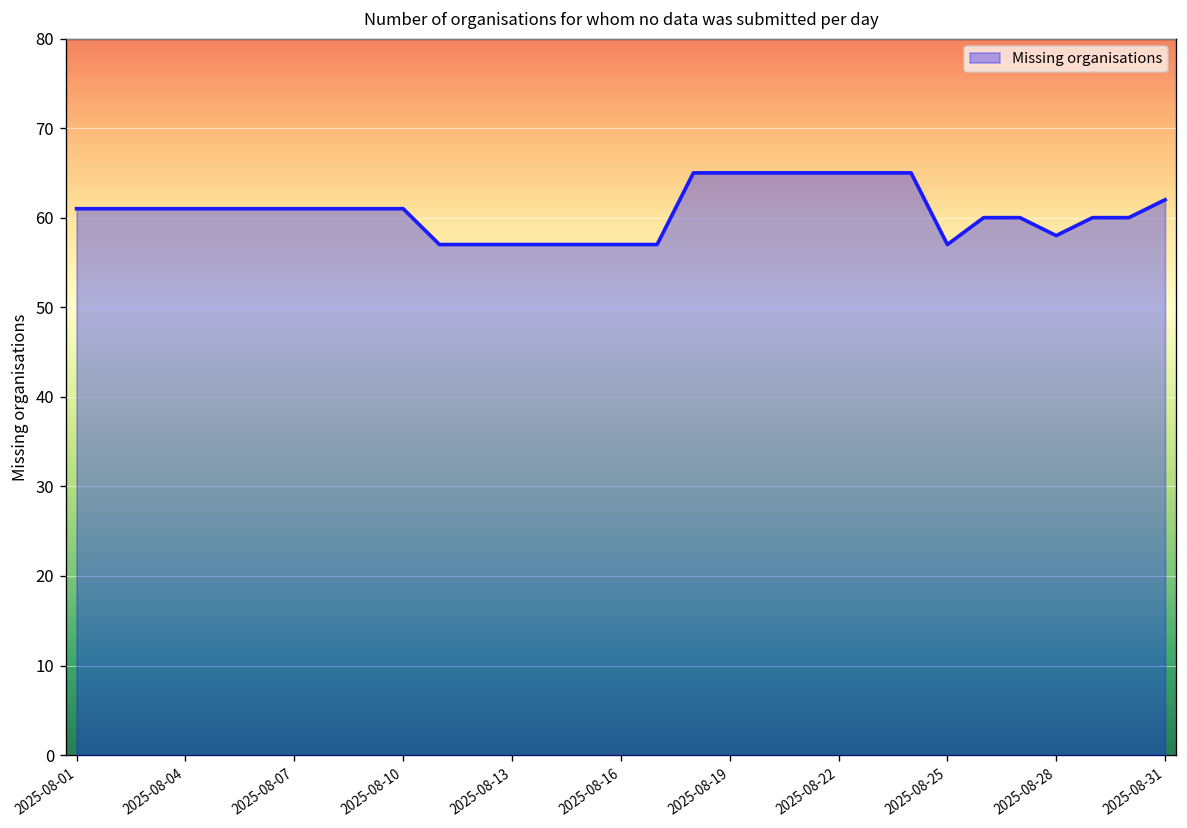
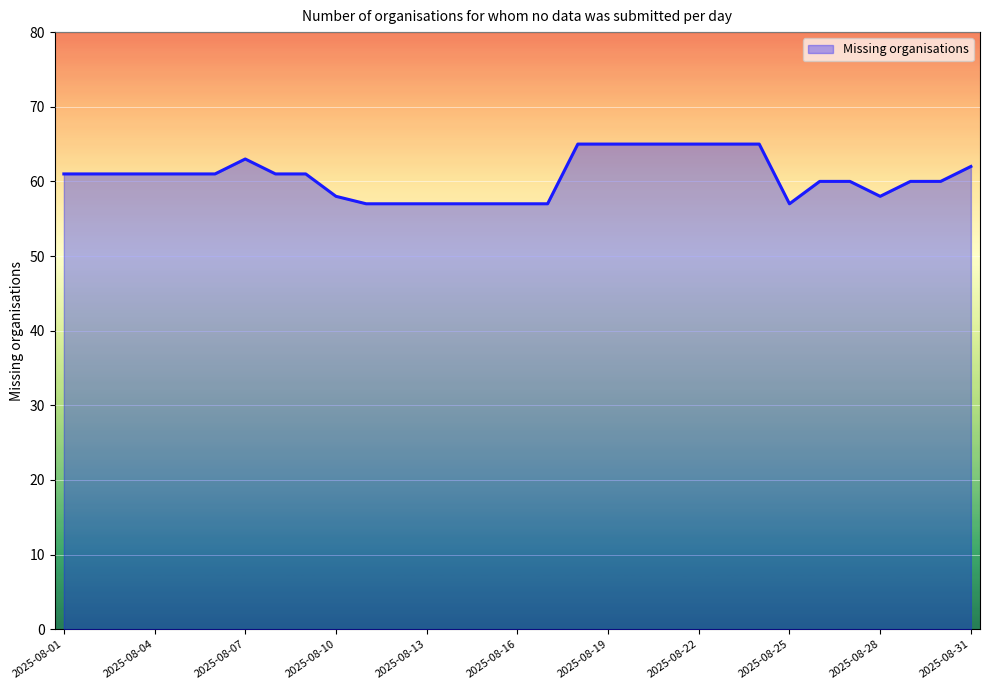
2025-08-07: 61 -> 63
2025-08-10: 61 -> 58
